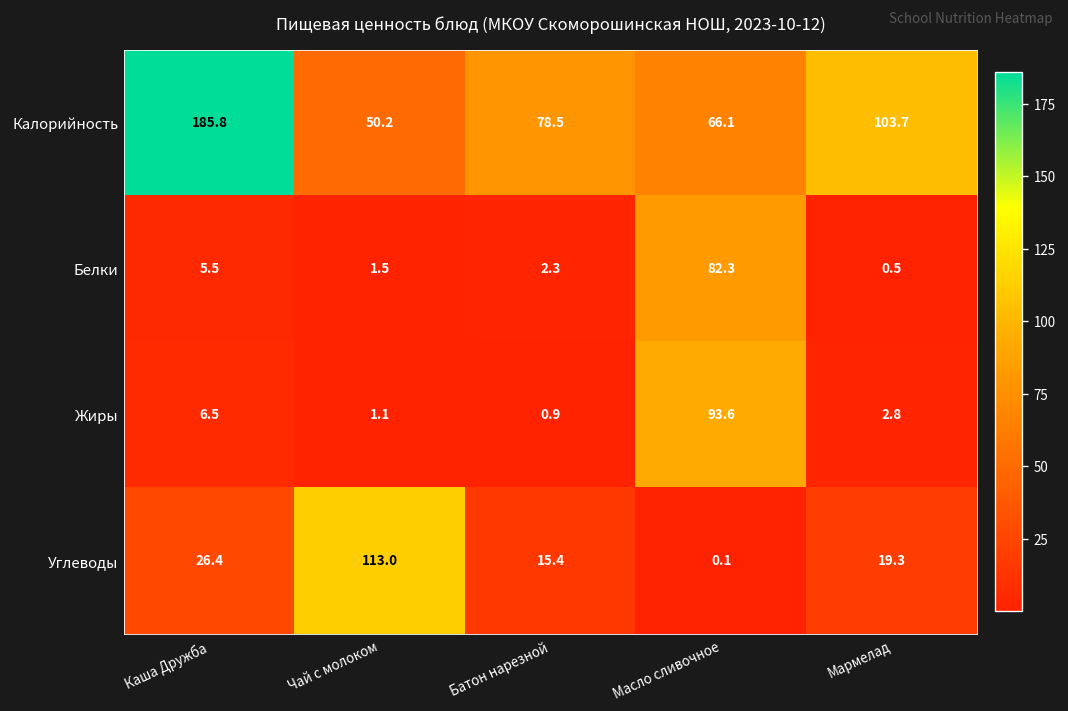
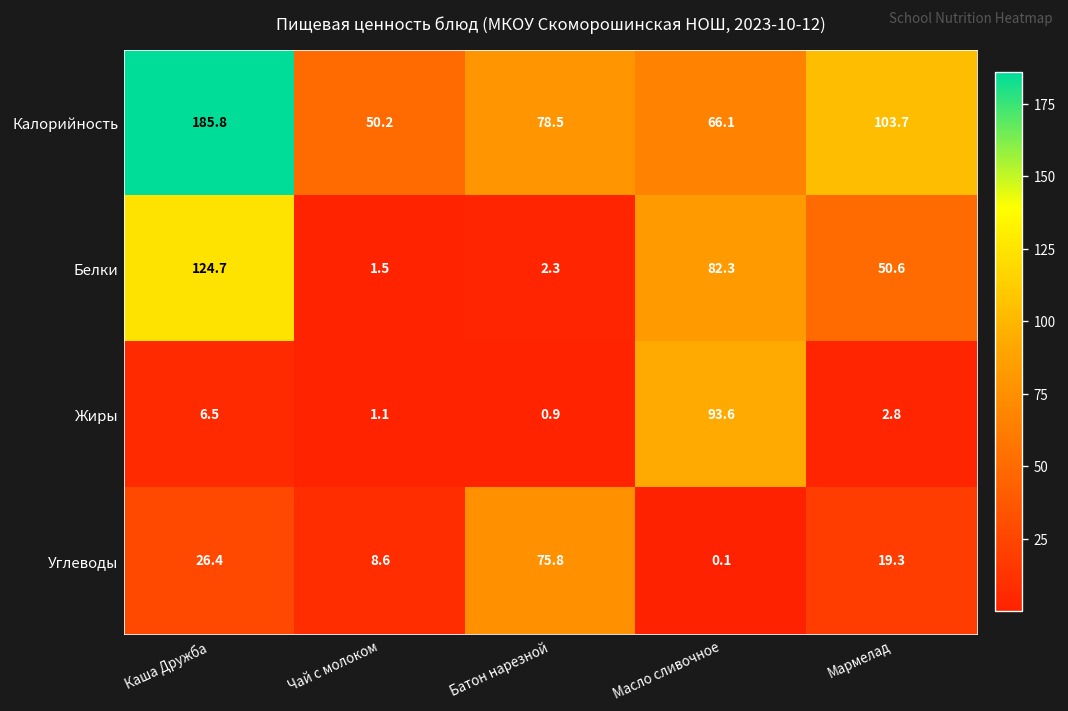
Белки, Каша Дружба: 5.5 -> 124.7
Белки, Мармелад: 0.5 -> 50.6
Углеводы, Чай с молоком: 113.0 -> 8.6
Углеводы, Батон нарезной: 15.4 -> 75.8
